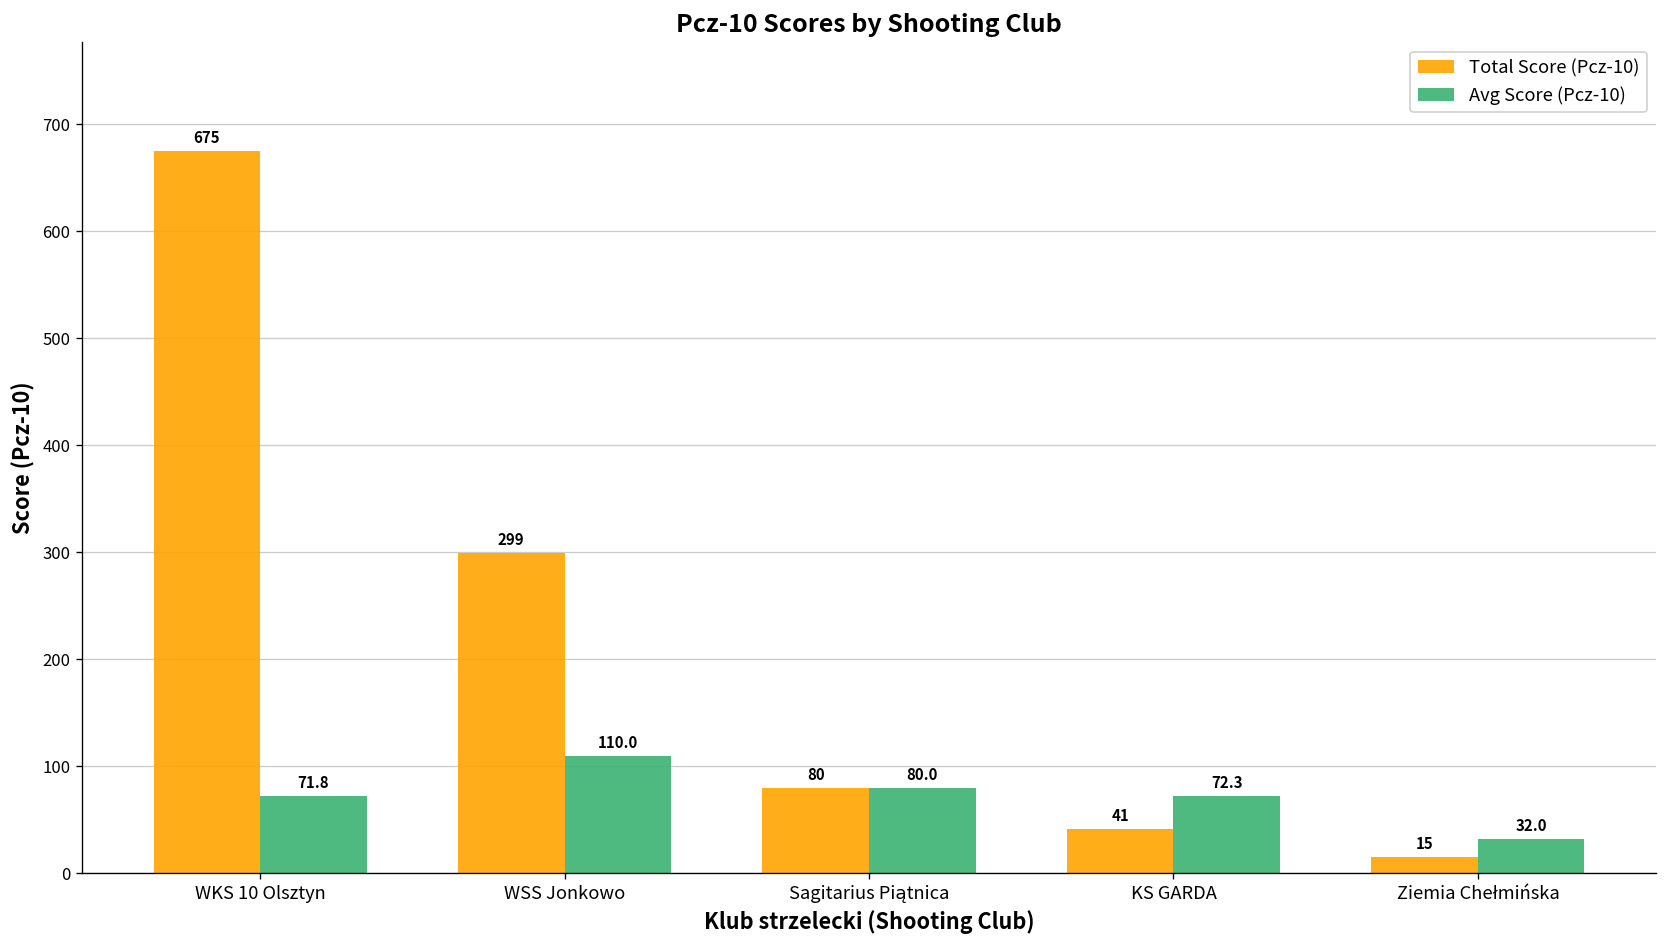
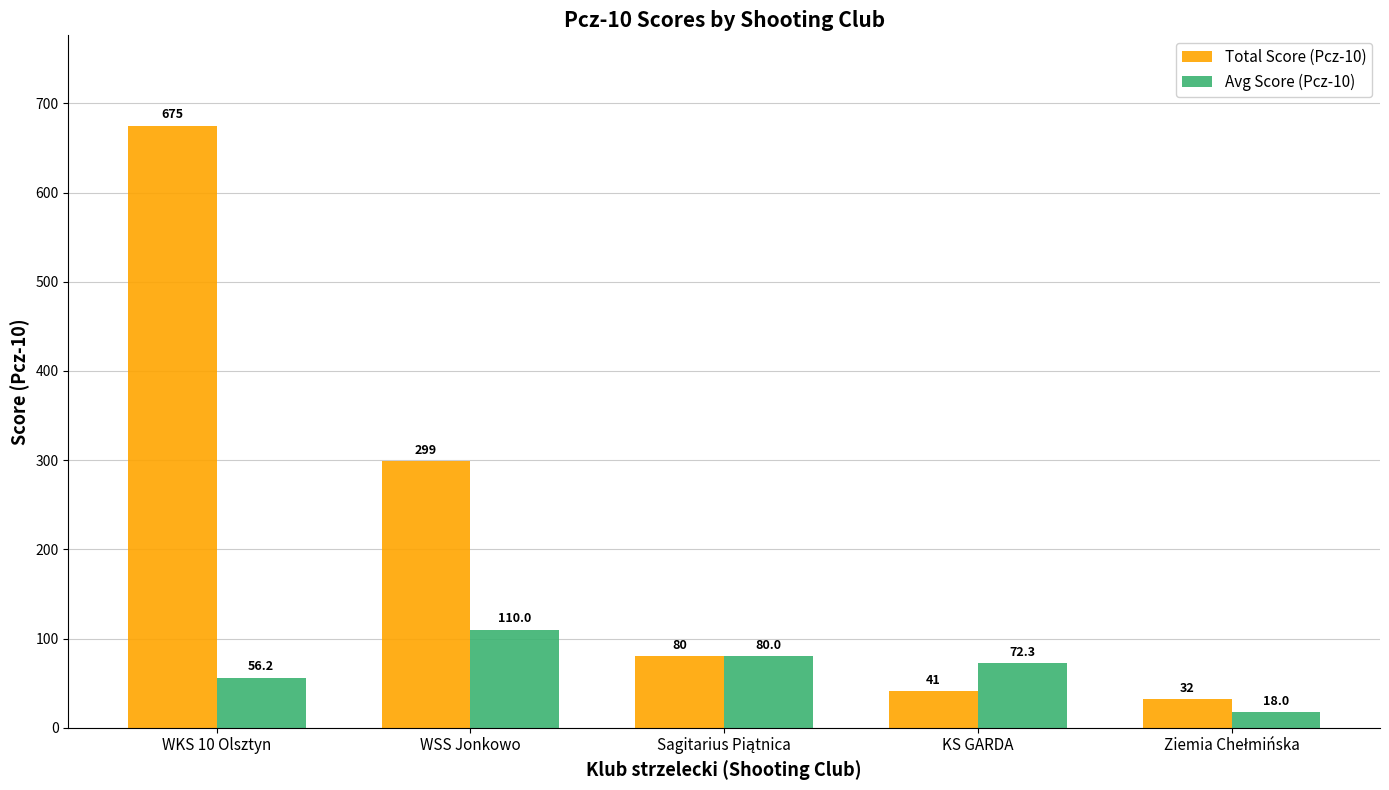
Avg Score (Pcz-10), WKS 10 Olsztyn: 71.8 -> 56.2
Total Score (Pcz-10), Ziemia Chełmińska: 15 -> 32
Avg Score (Pcz-10), Ziemia Chełmińska: 32.0 -> 18.0
